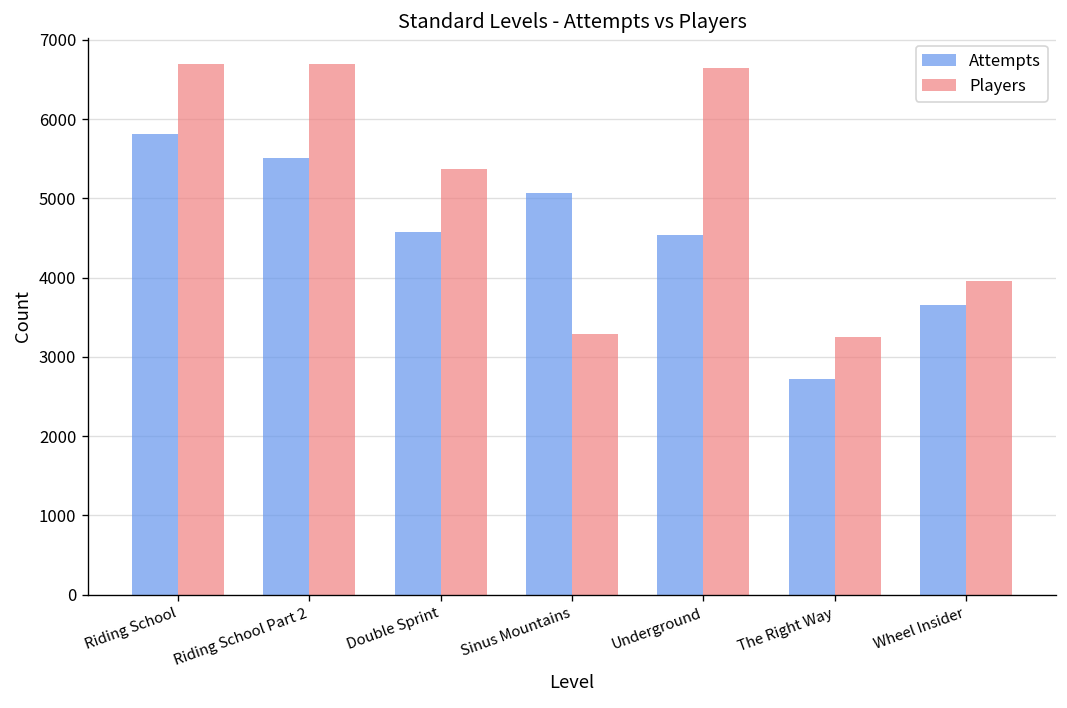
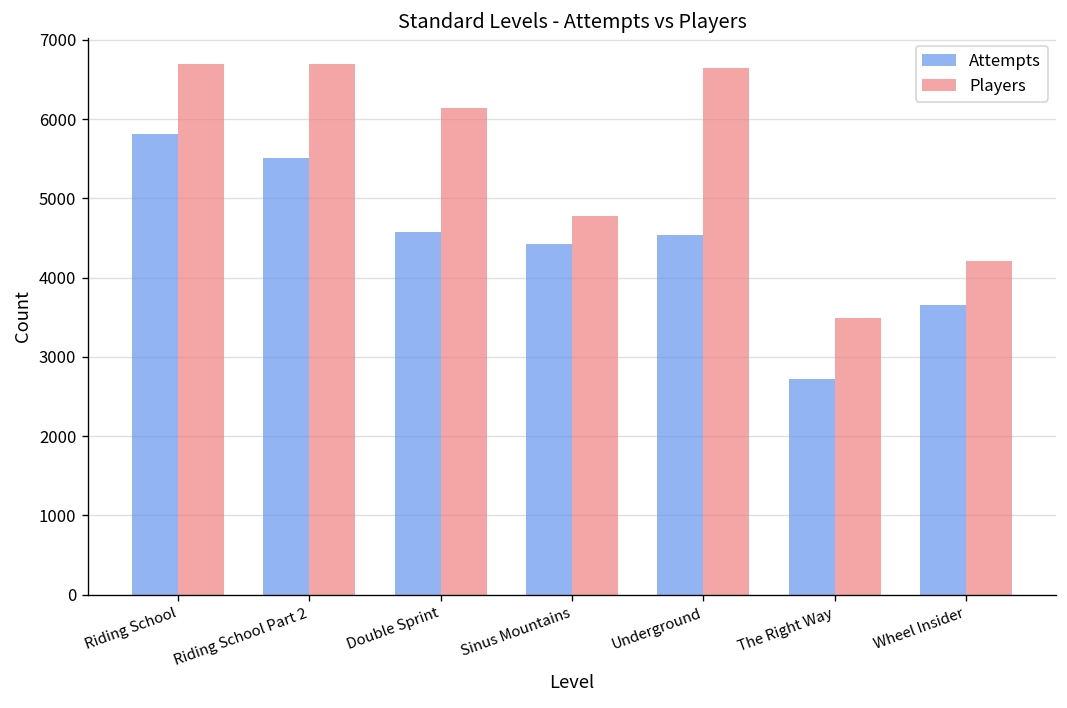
Players, Double Sprint: 5400 -> 6100
Attempts, Sinus Mountains: 5100 -> 4400
Players, Sinus Mountains: 3300 -> 4800
Players, The Right Way: 3300 -> 3500
Players, Wheel Insider: 4000 -> 4200
